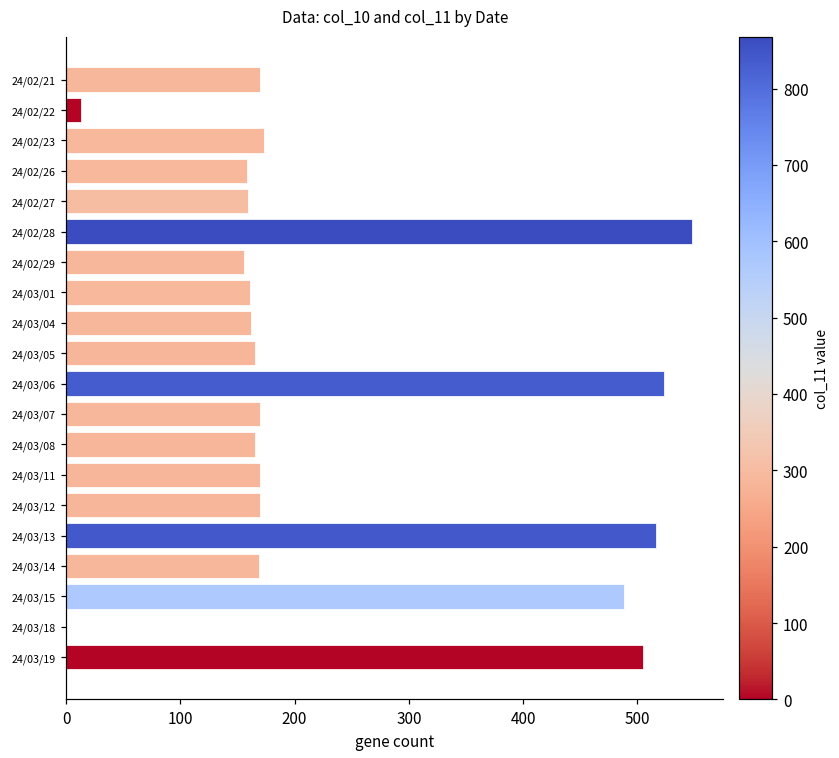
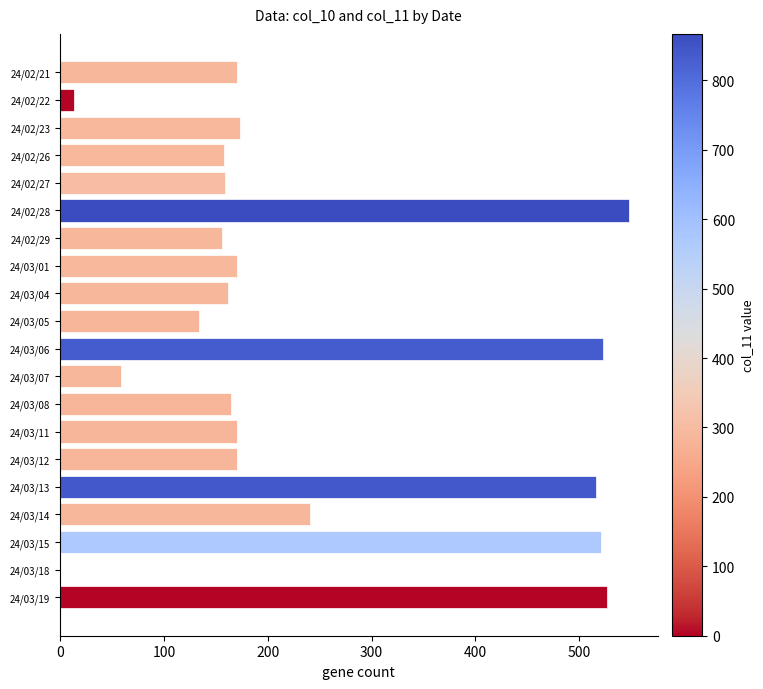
24/03/01: 161 -> 170
24/03/05: 165 -> 134
24/03/07: 170 -> 59
24/03/14: 169 -> 241
24/03/15: 488 -> 521
24/03/19: 505 -> 527
